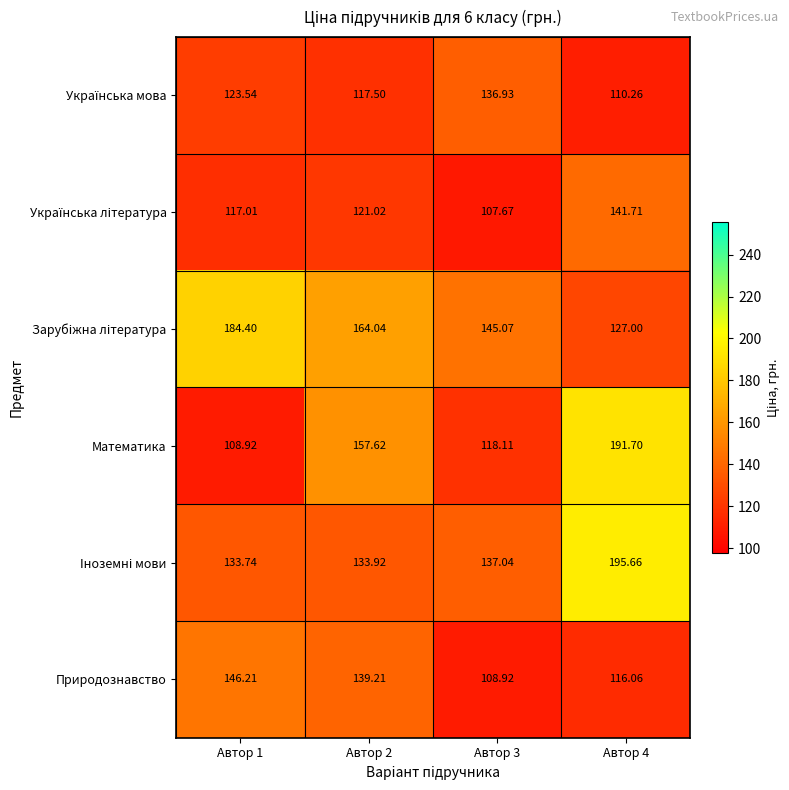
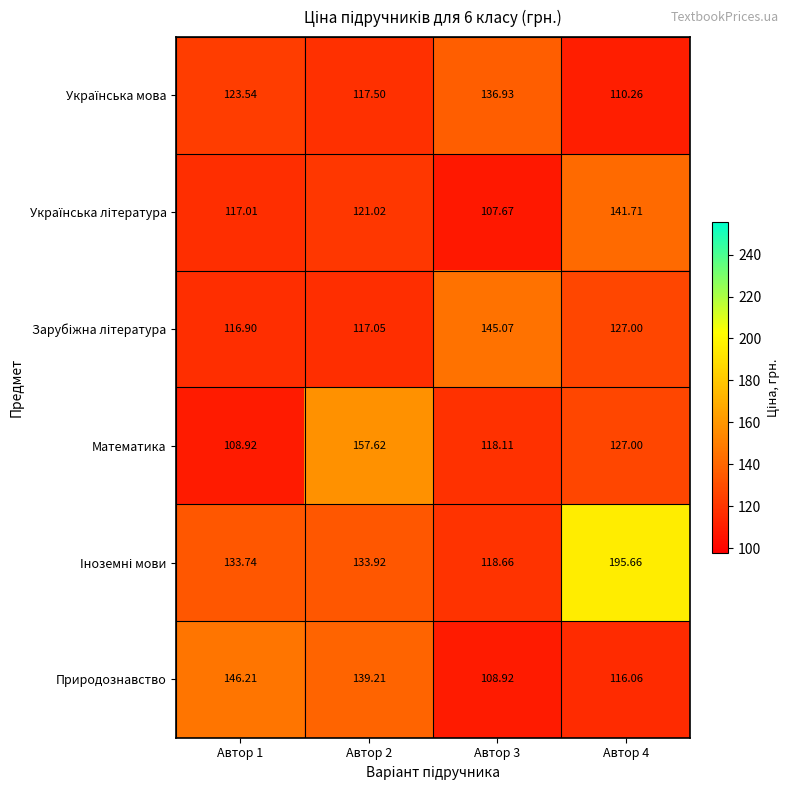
Зарубіжна література, Автор 1: 184.40 -> 116.90
Зарубіжна література, Автор 2: 164.04 -> 117.05
Математика, Автор 4: 191.70 -> 127.00
Іноземні мови, Автор 3: 137.04 -> 118.66
